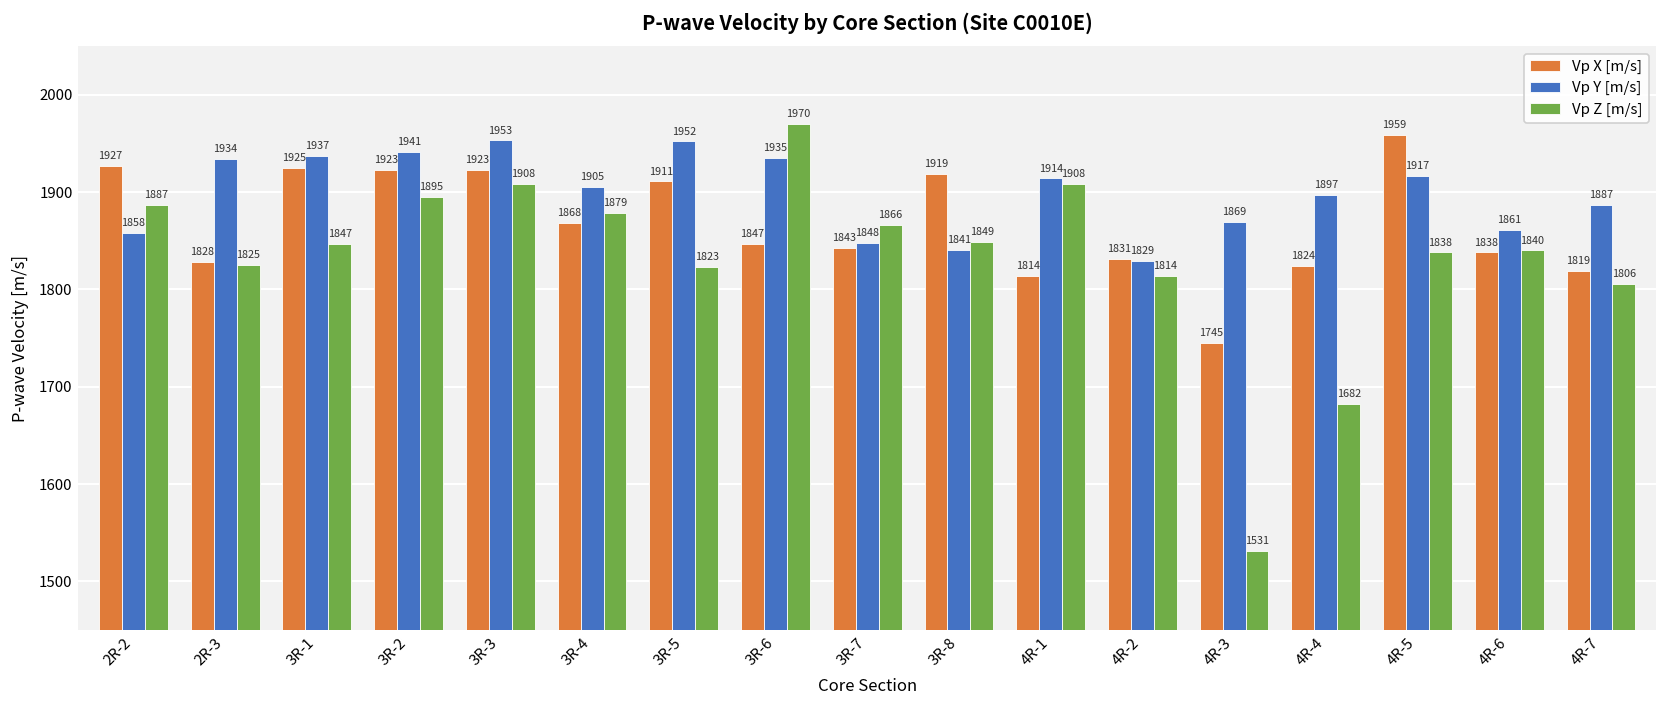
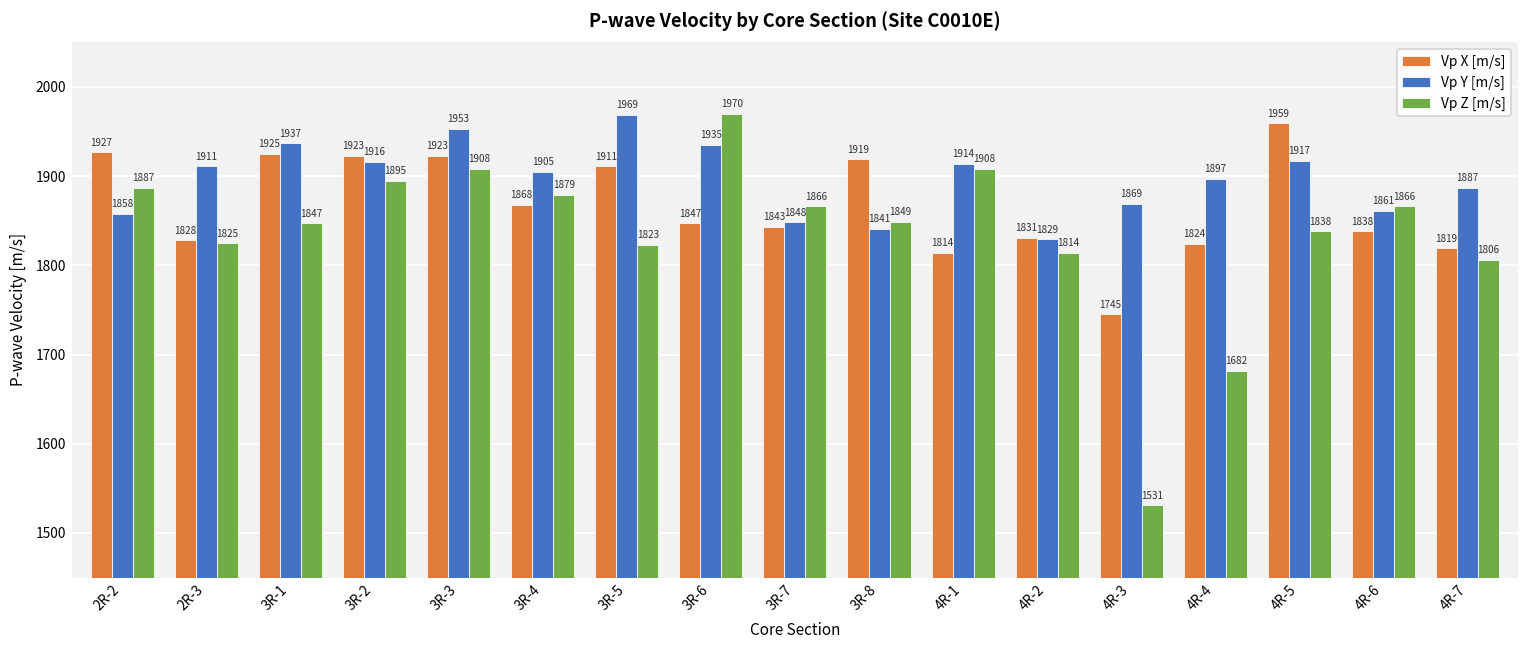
Vp Y [m/s], 2R-3: 1934 -> 1911
Vp Y [m/s], 3R-2: 1941 -> 1916
Vp Y [m/s], 3R-5: 1952 -> 1969
Vp Z [m/s], 4R-6: 1840 -> 1866
